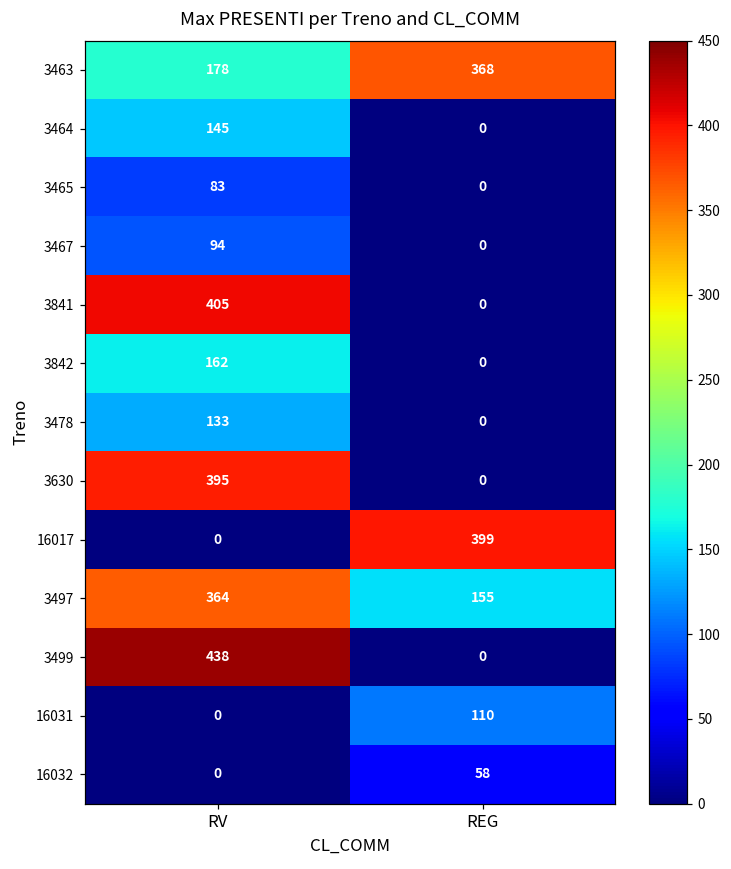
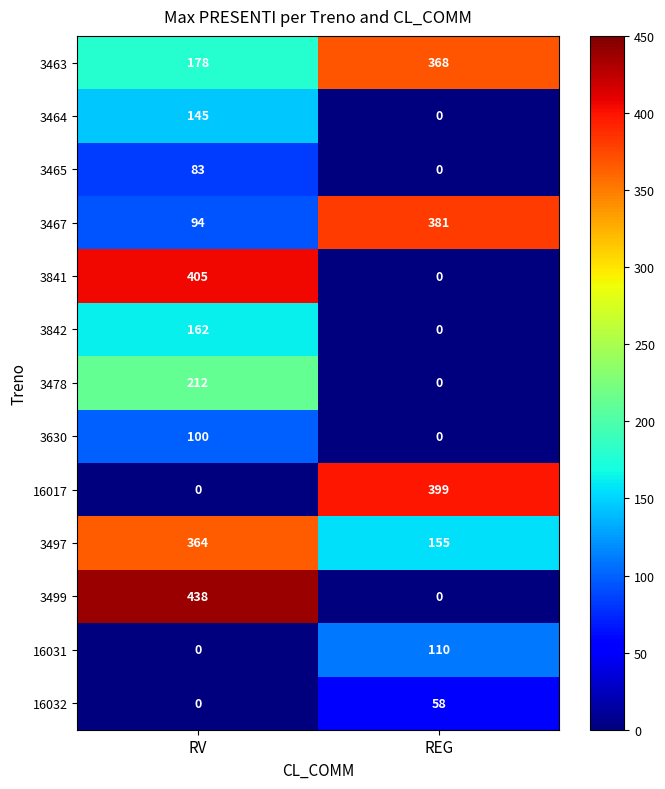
3467, REG: 0 -> 381
3478, RV: 133 -> 212
3630, RV: 395 -> 100
